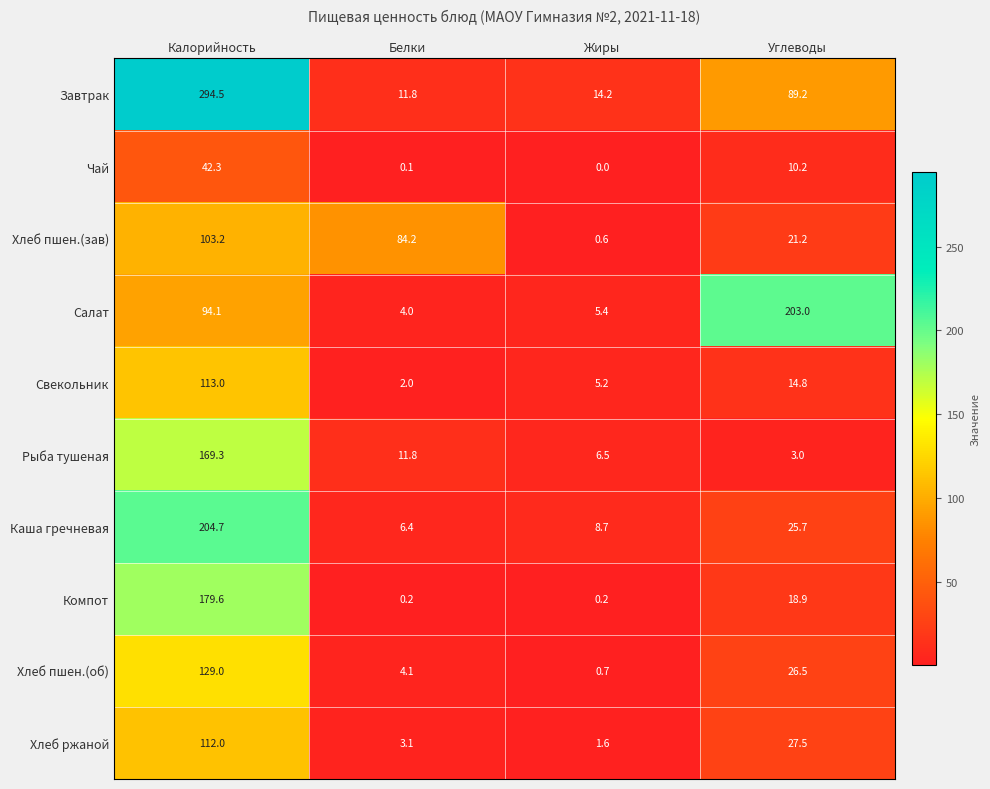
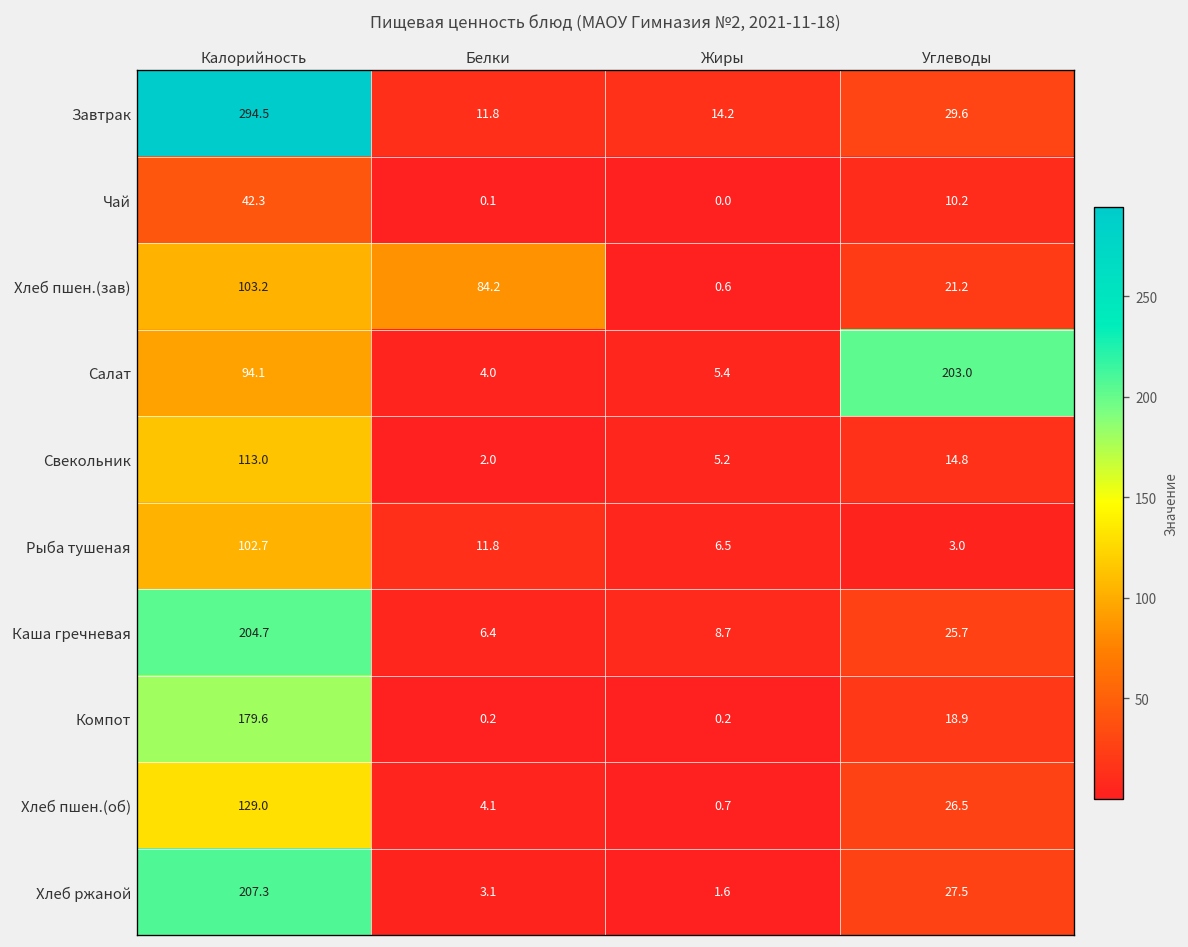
Завтрак, Углеводы: 89.2 -> 29.6
Рыба тушеная, Калорийность: 169.3 -> 102.7
Хлеб ржаной, Калорийность: 112.0 -> 207.3
